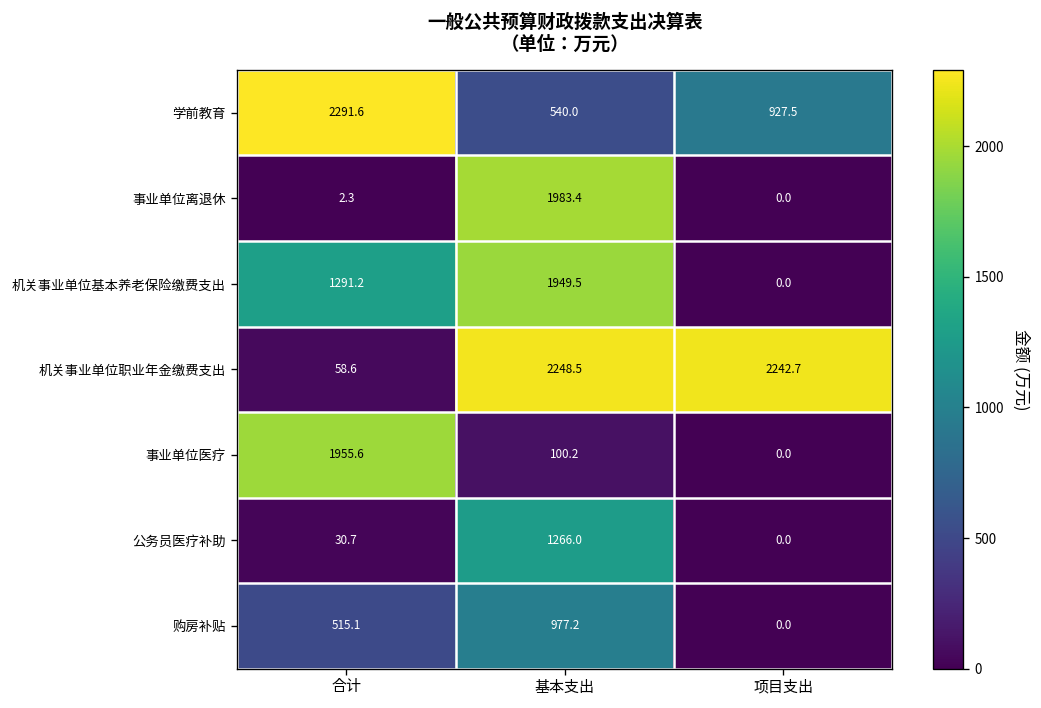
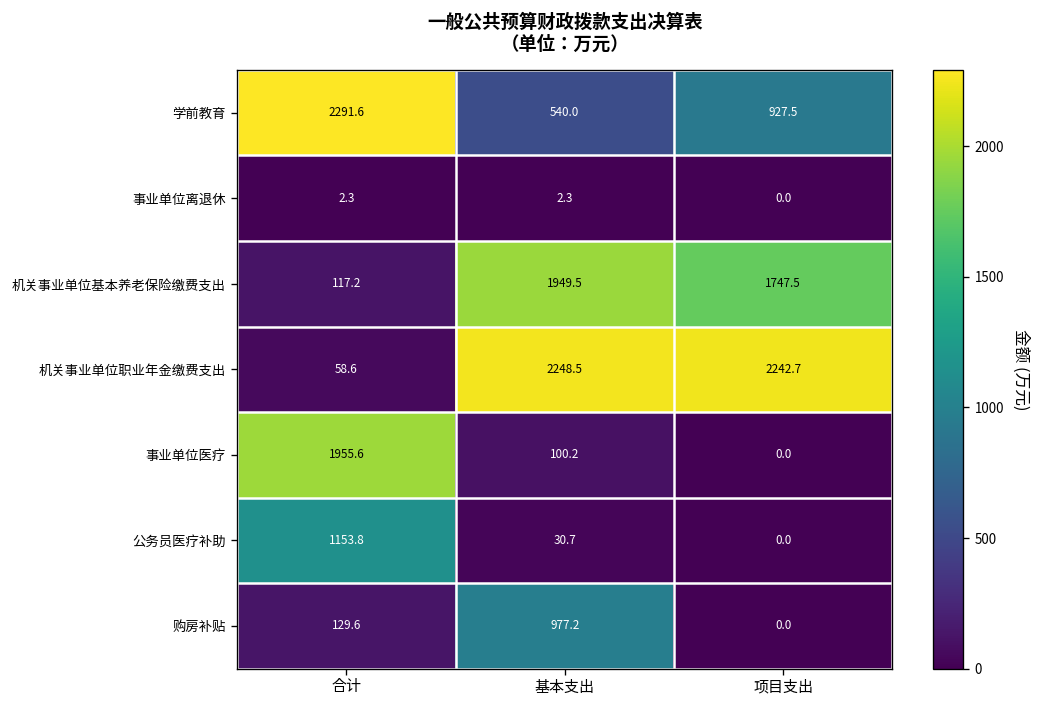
事业单位离退休, 基本支出: 1983.4 -> 2.3
机关事业单位基本养老保险缴费支出, 合计: 1291.2 -> 117.2
机关事业单位基本养老保险缴费支出, 项目支出: 0.0 -> 1747.5
公务员医疗补助, 合计: 30.7 -> 1153.8
公务员医疗补助, 基本支出: 1266.0 -> 30.7
购房补贴, 合计: 515.1 -> 129.6
